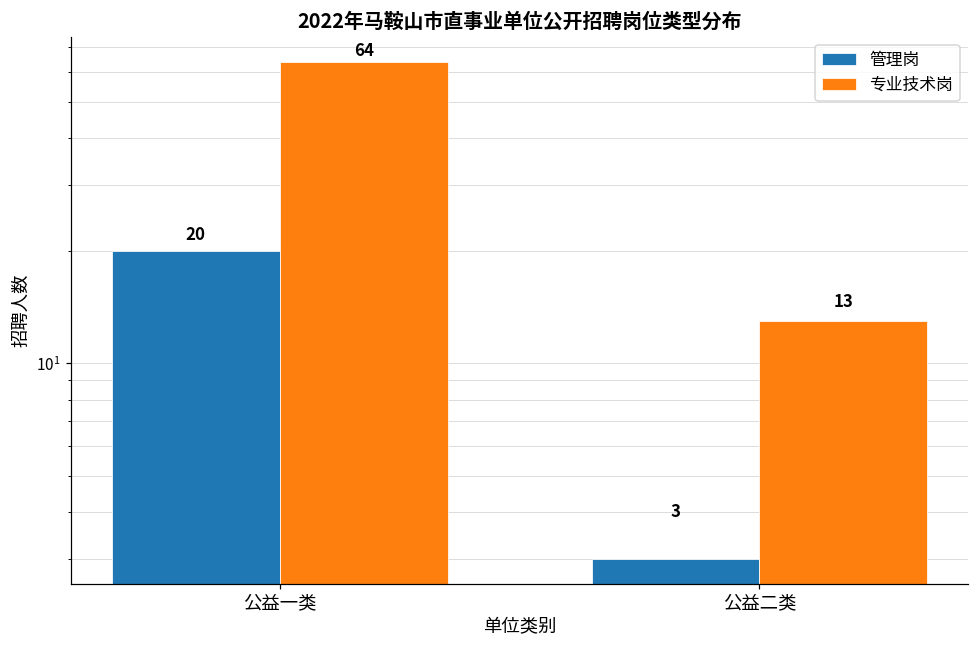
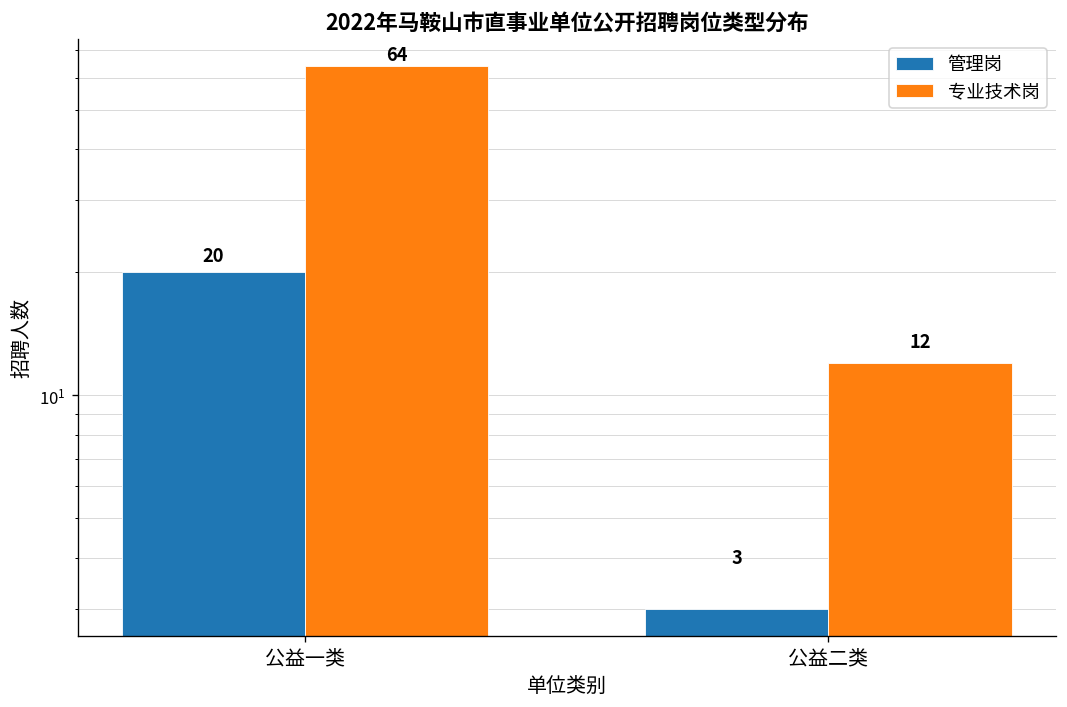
专业技术岗, 公益二类: 13 -> 12
